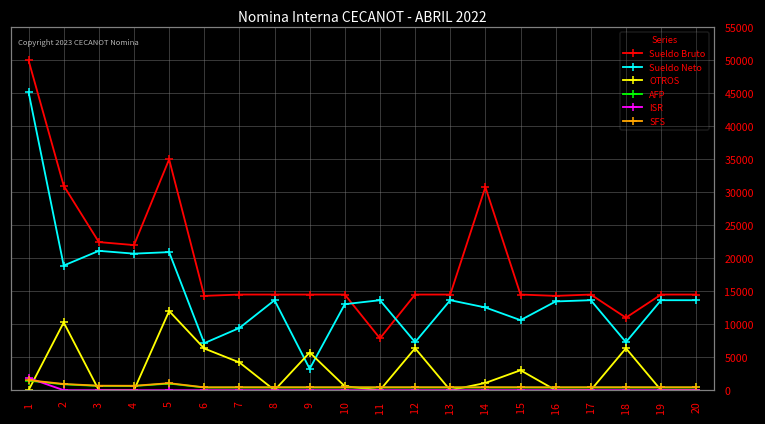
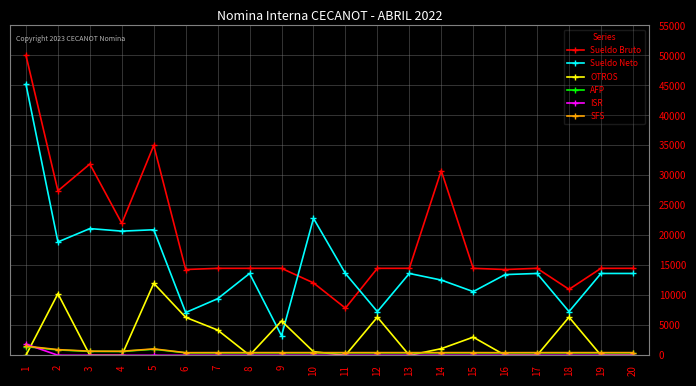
Sueldo Bruto, 2: 31000 -> 27000
Sueldo Bruto, 3: 22000 -> 32000
Sueldo Bruto, 10: 15000 -> 12000
Sueldo Neto, 10: 13000 -> 23000
